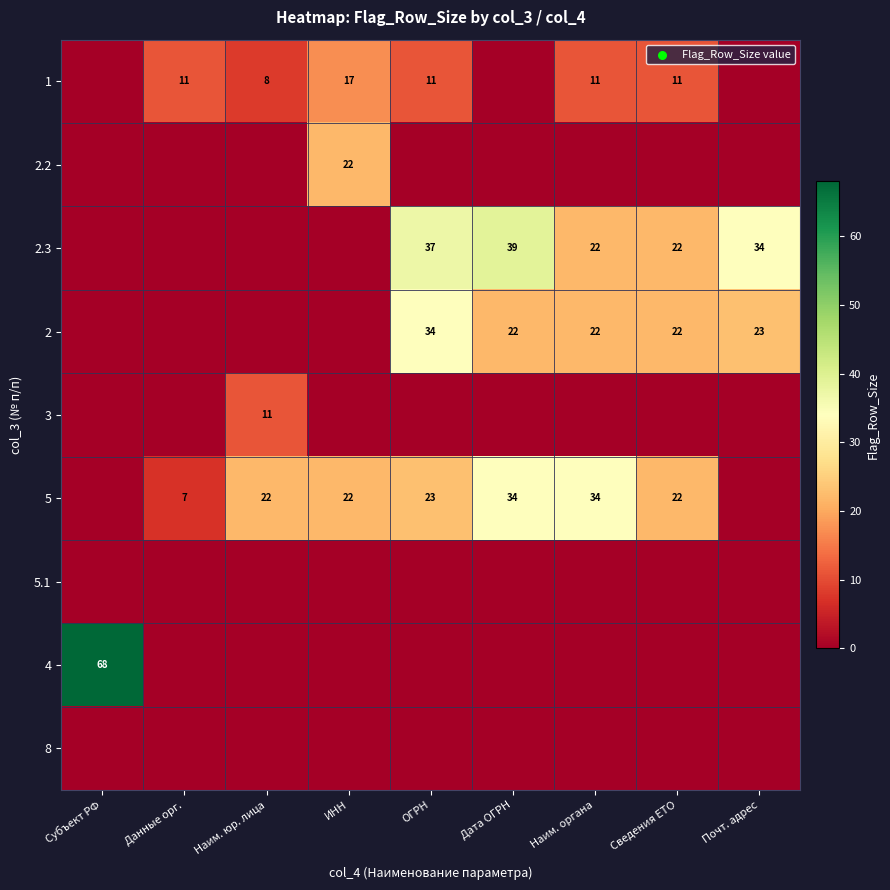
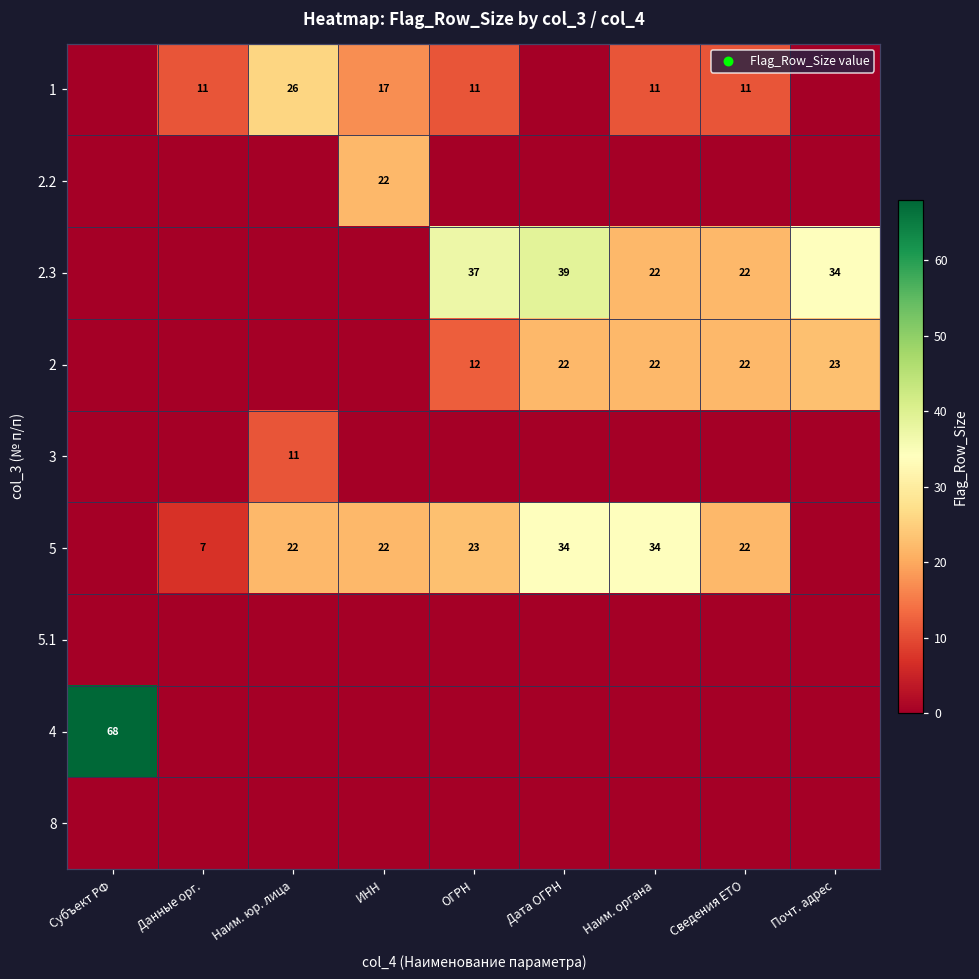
1, Наим. юр. лица: 8 -> 26
2, ОГРН: 34 -> 12
